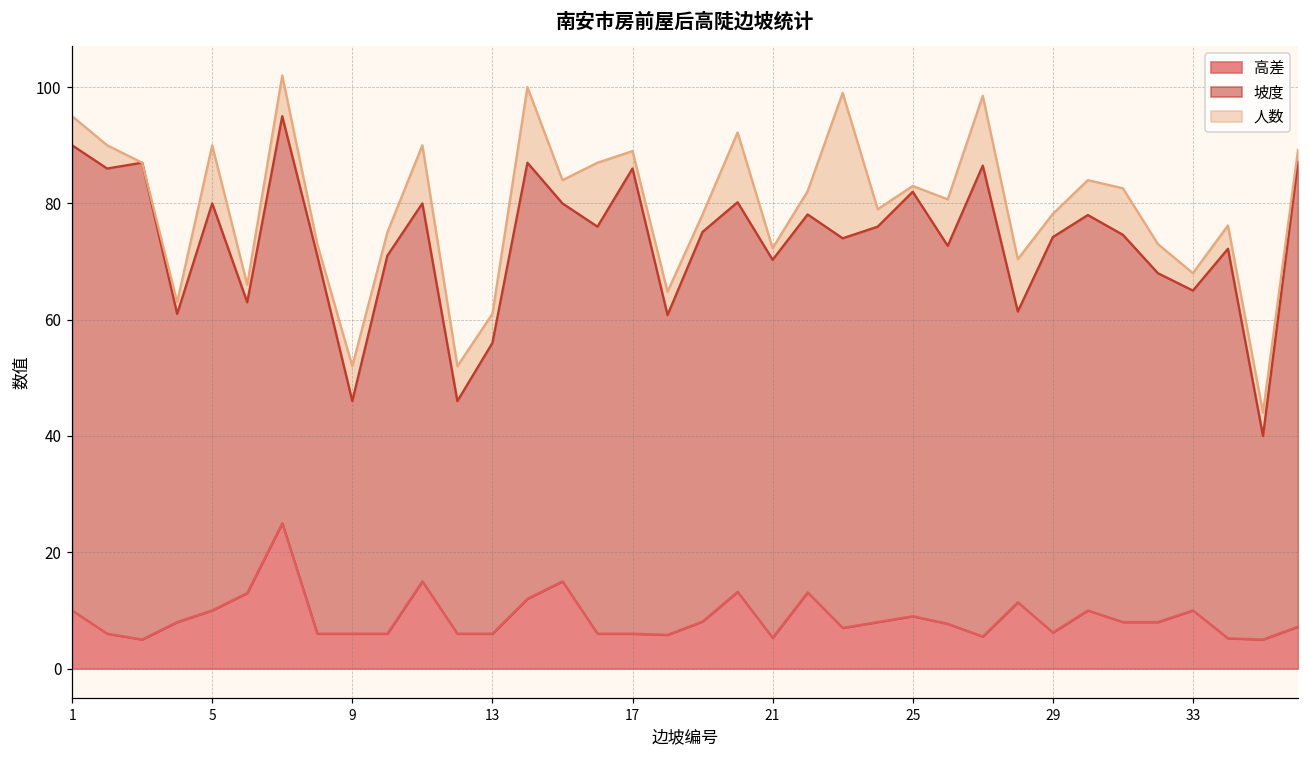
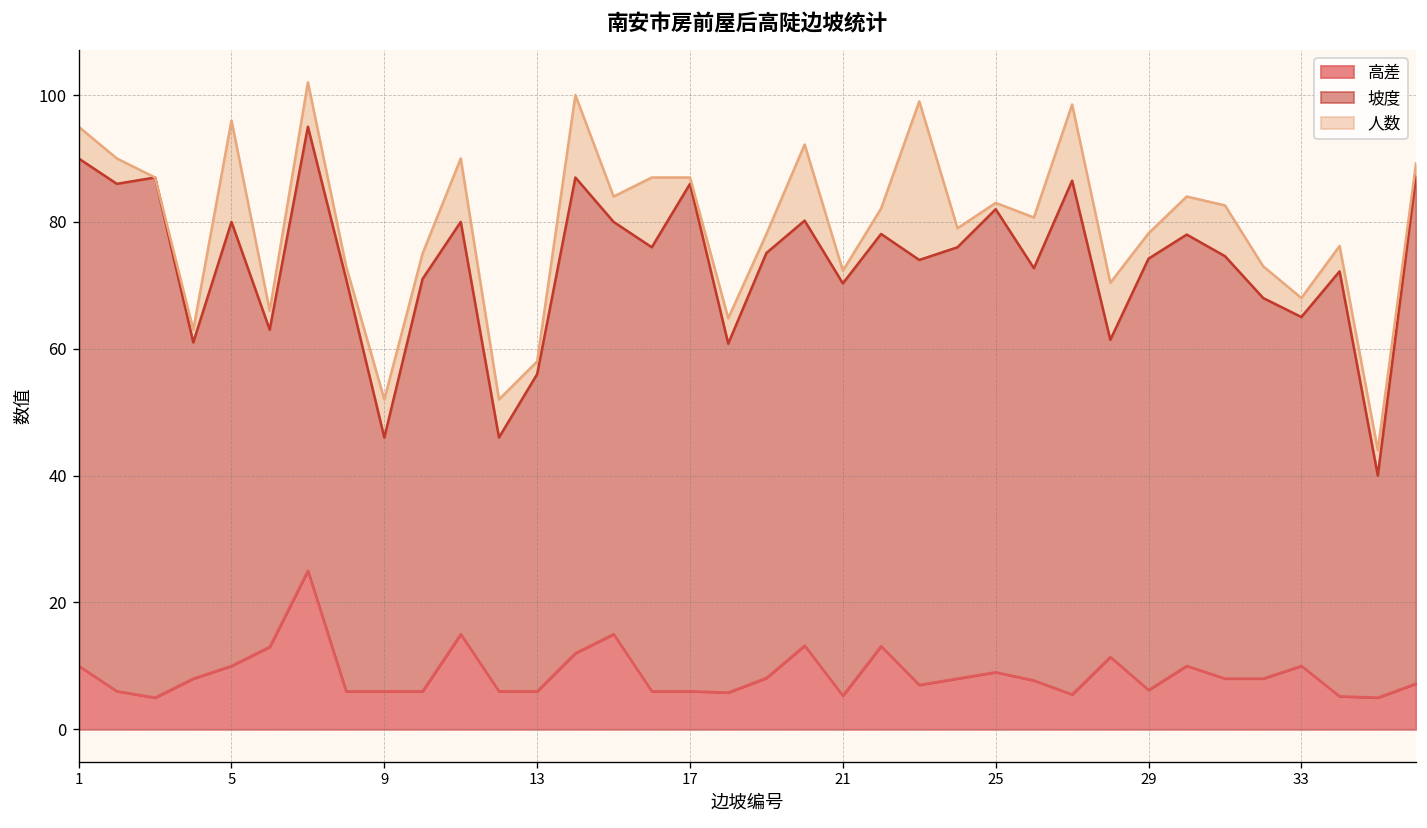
人数, 5: 10 -> 16
人数, 13: 5 -> 2
人数, 17: 3 -> 1
